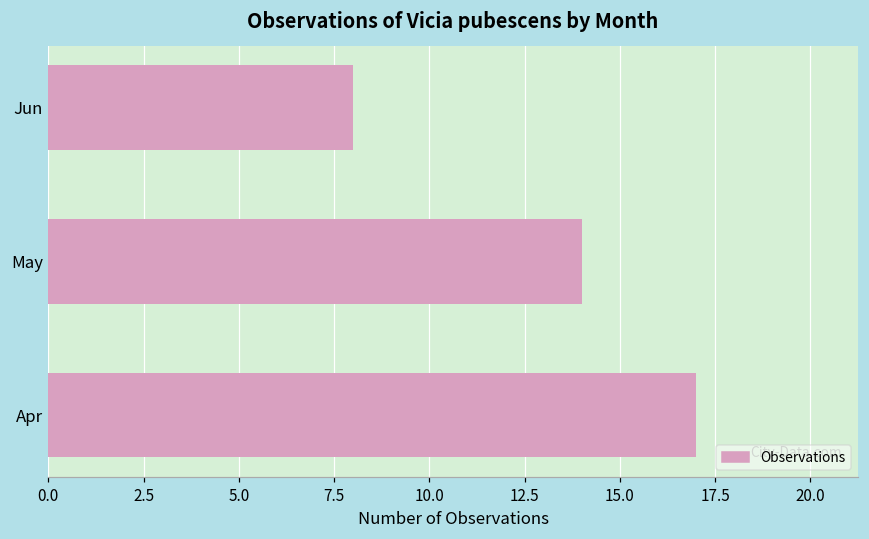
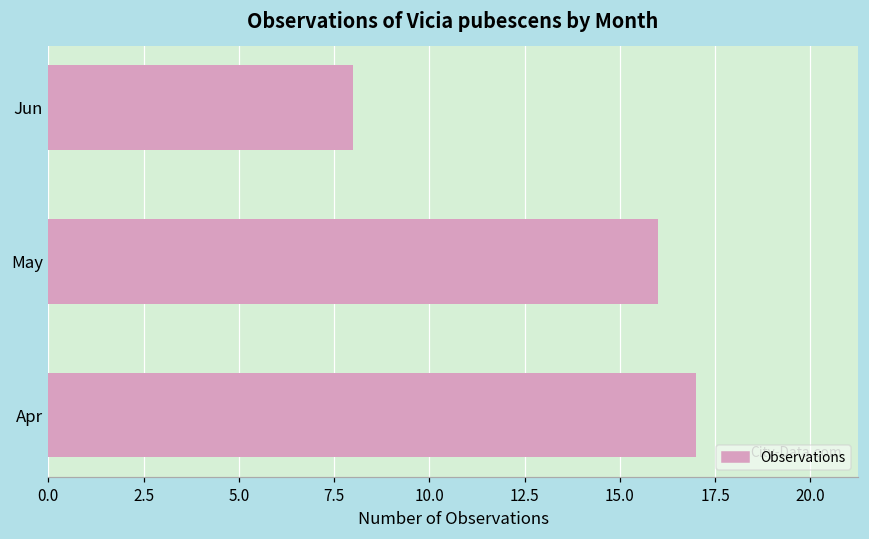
May: 14 -> 16
